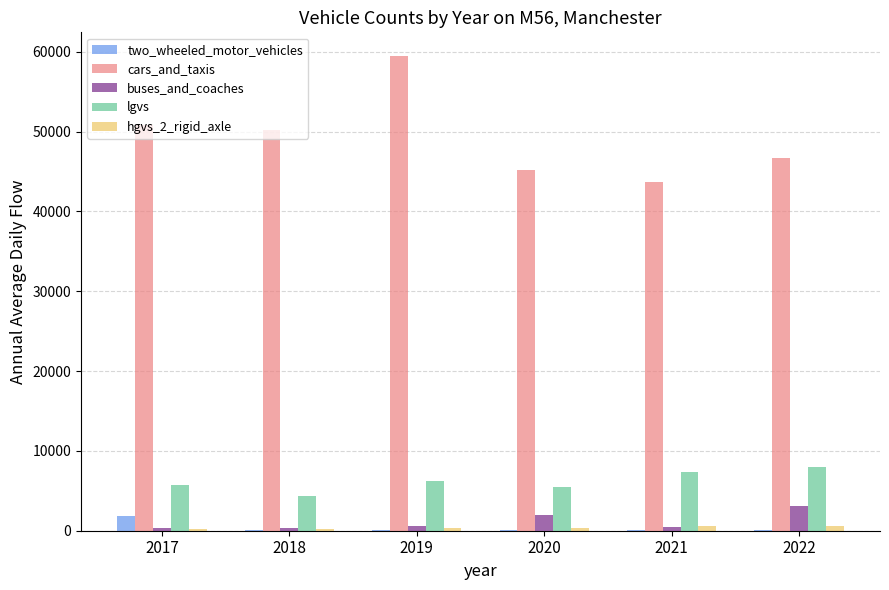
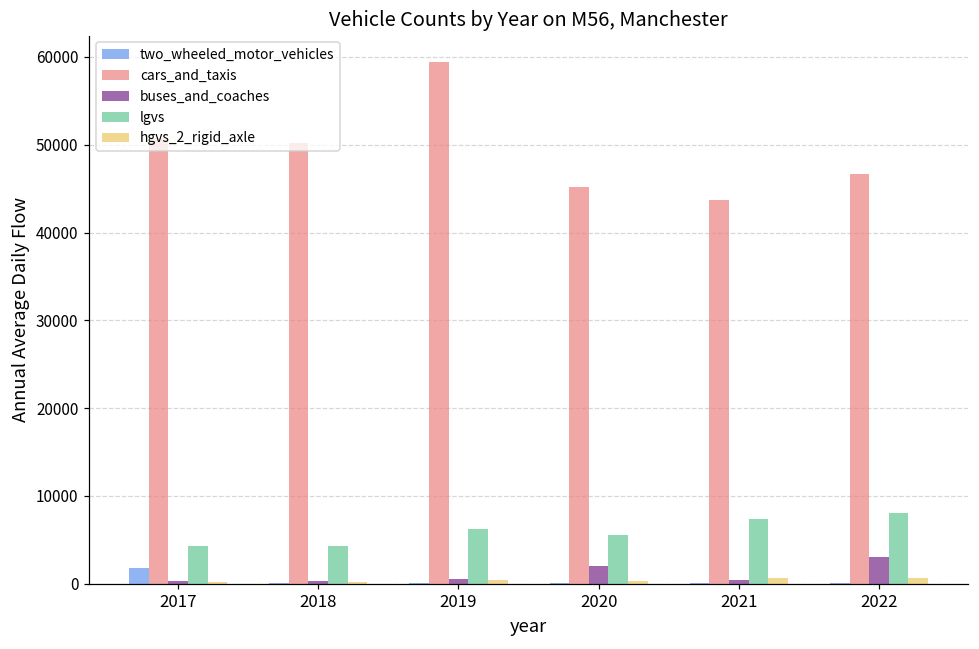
lgvs, 2017: 6000 -> 4000
